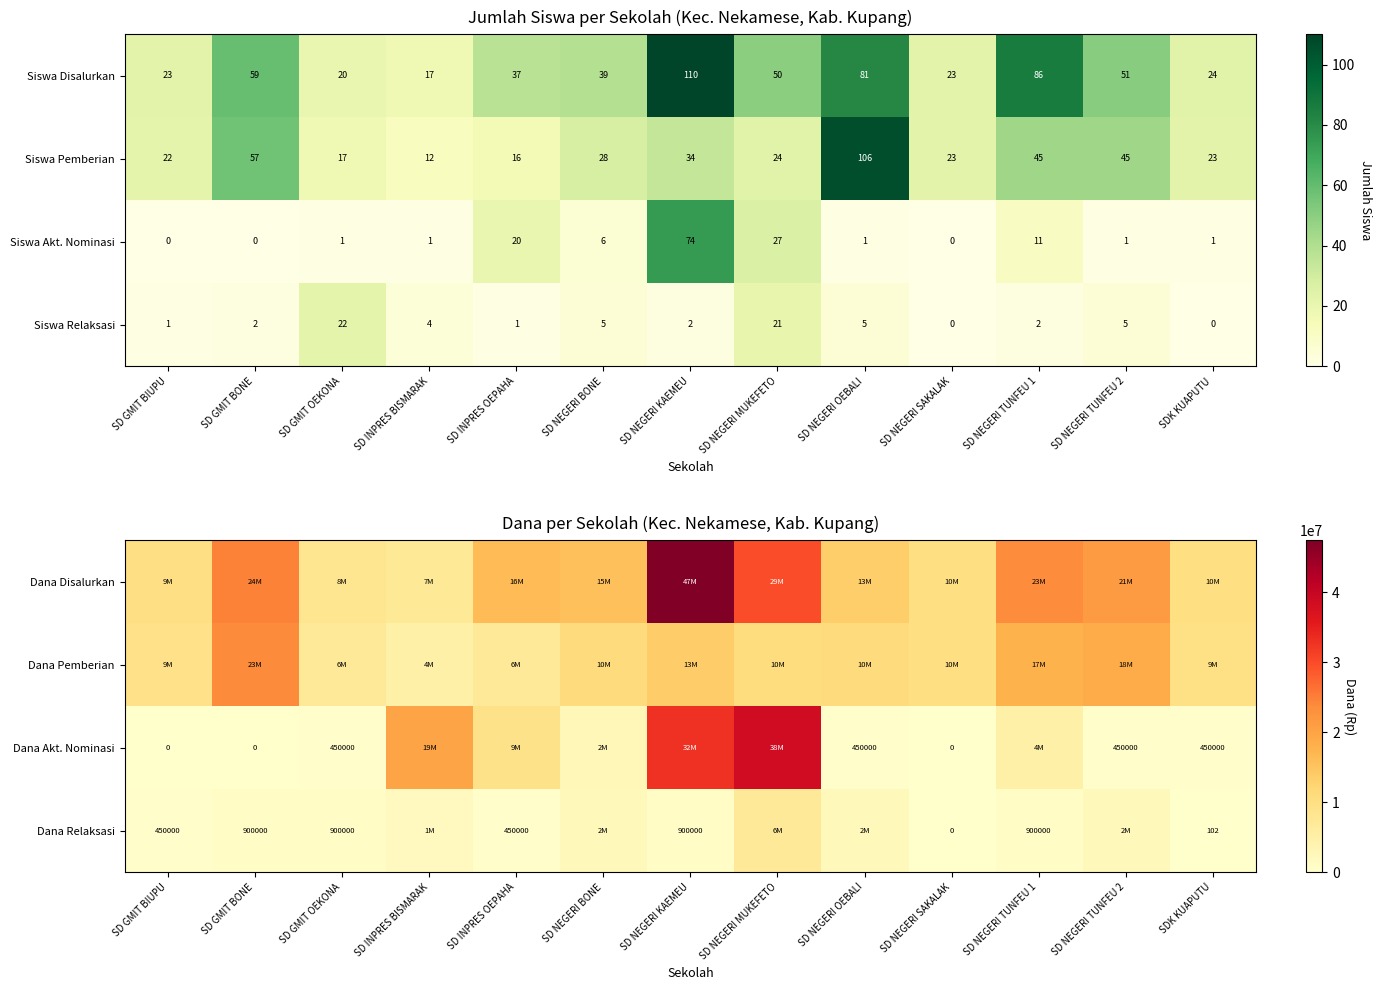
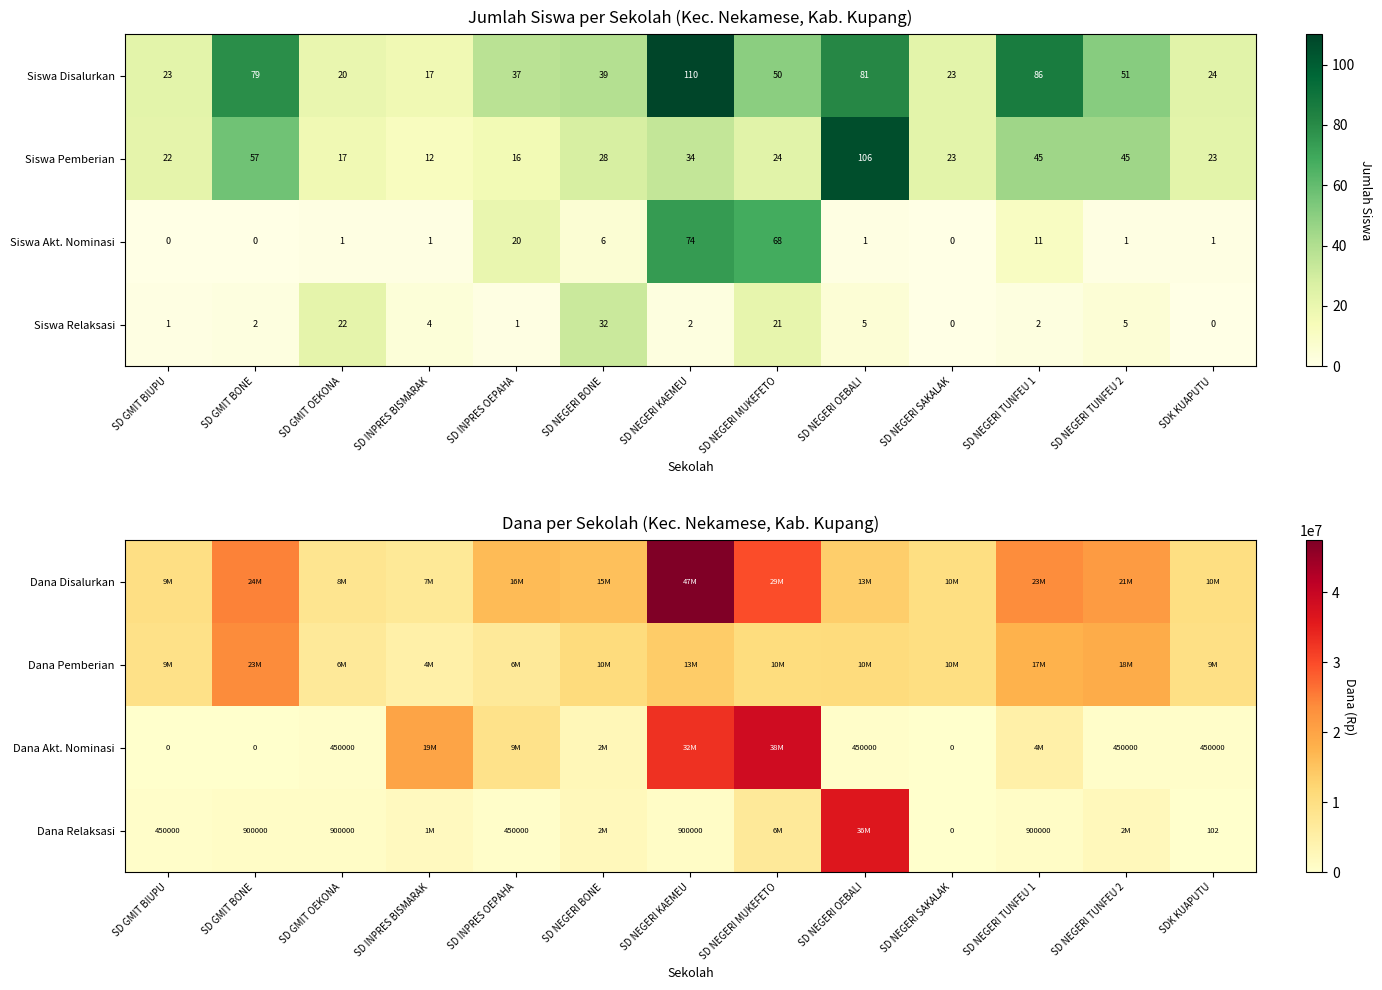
Jumlah Siswa per Sekolah (Kec. Nekamese, Kab. Kupang), Siswa Disalurkan, SD GMIT BONE: 59 -> 79
Jumlah Siswa per Sekolah (Kec. Nekamese, Kab. Kupang), Siswa Akt. Nominasi, SD NEGERI MUKEFETO: 27 -> 68
Jumlah Siswa per Sekolah (Kec. Nekamese, Kab. Kupang), Siswa Relaksasi, SD NEGERI BONE: 5 -> 32
Dana per Sekolah (Kec. Nekamese, Kab. Kupang), Dana Relaksasi, SD NEGERI OEBALI: 2M -> 36M
